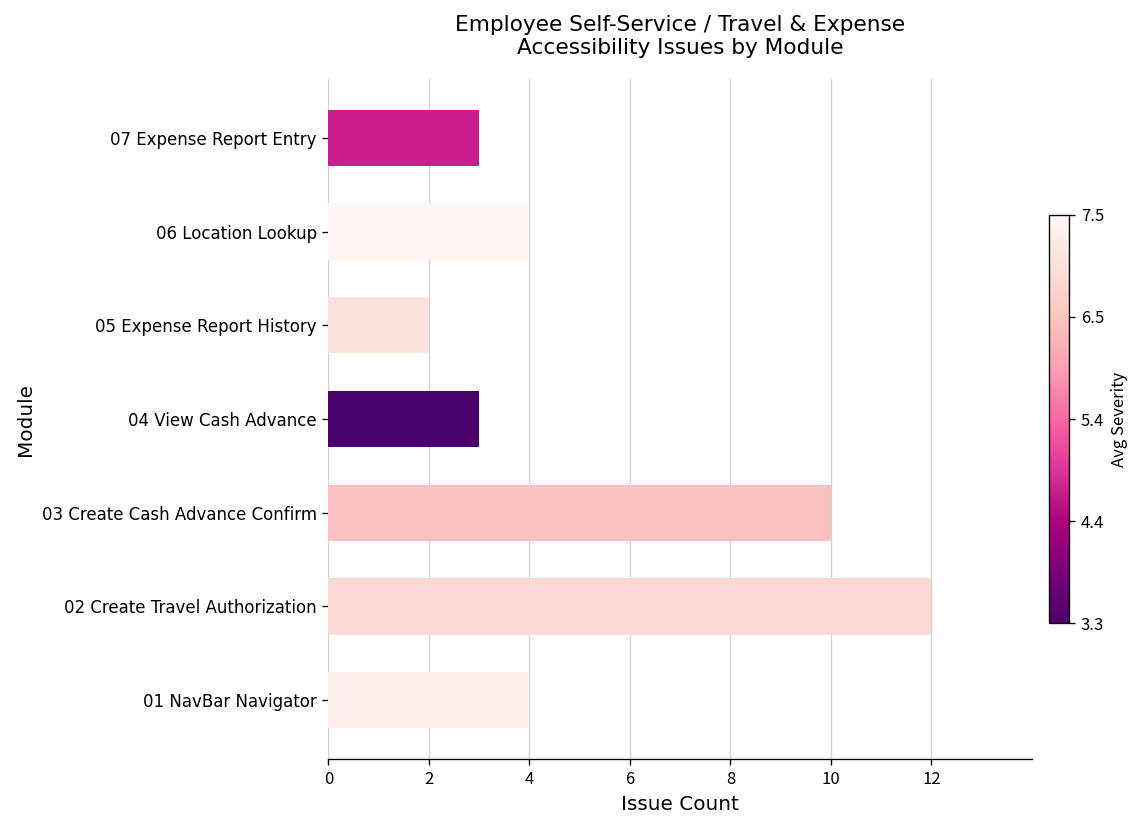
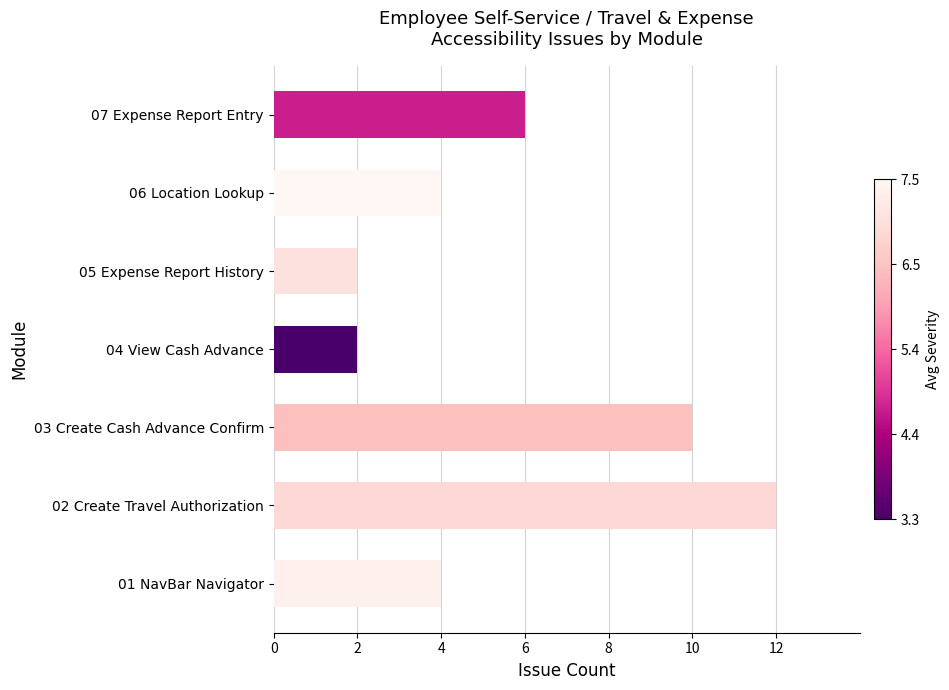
07 Expense Report Entry: 3 -> 6
04 View Cash Advance: 3 -> 2
